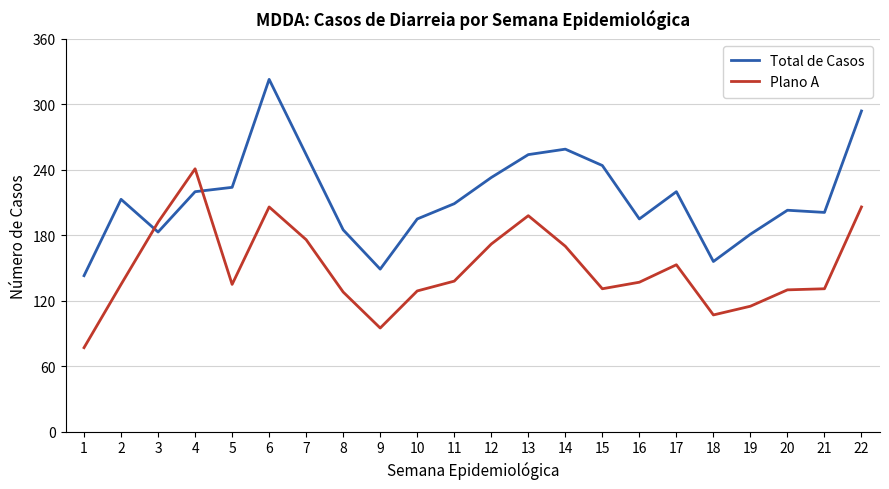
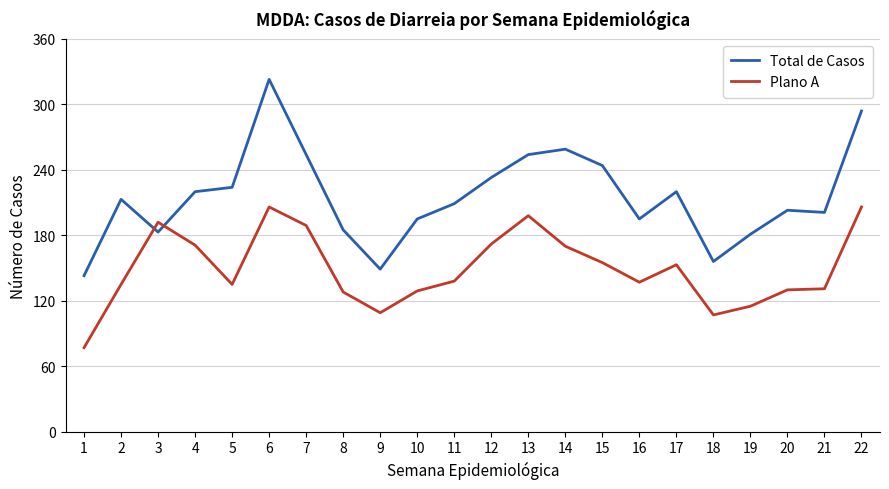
Plano A, 4: 241 -> 171
Plano A, 7: 176 -> 189
Plano A, 9: 95 -> 109
Plano A, 15: 131 -> 155
